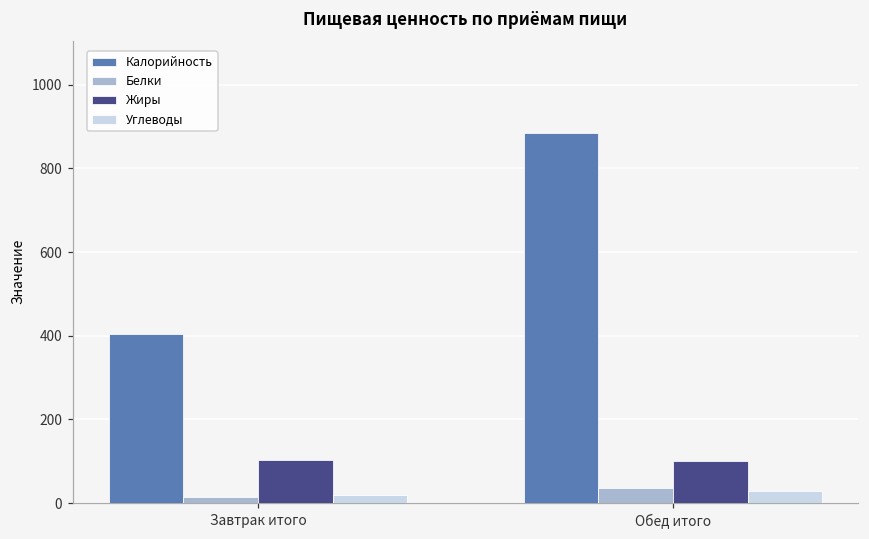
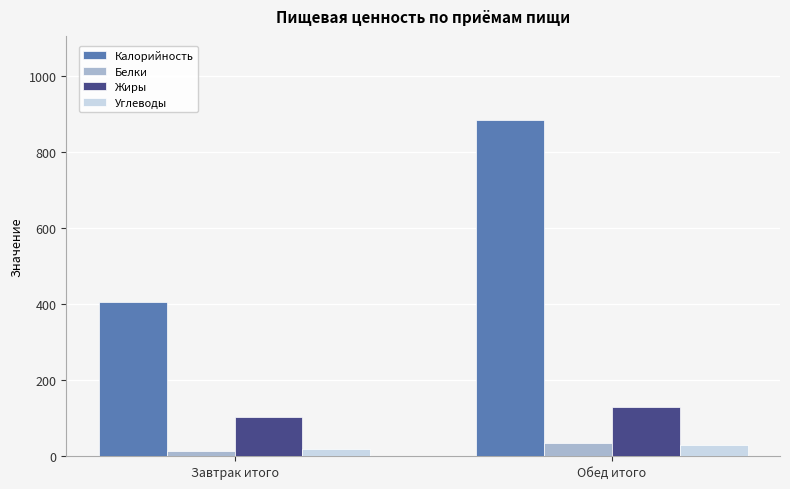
Жиры, Обед итого: 100 -> 130
